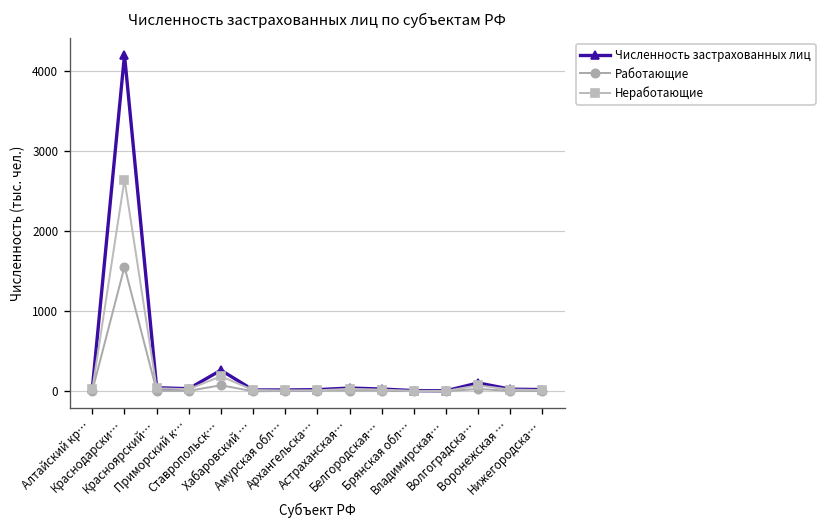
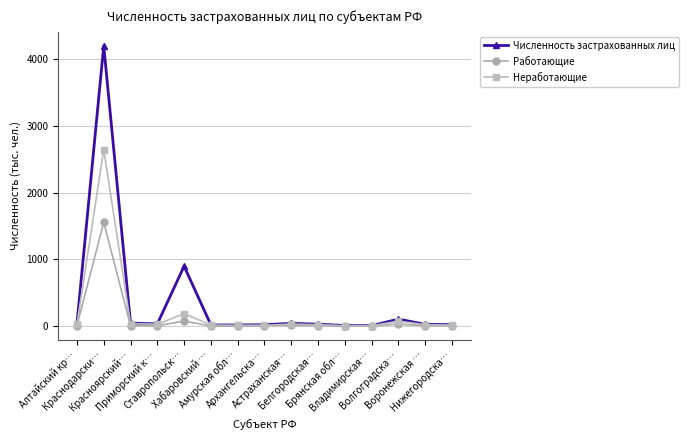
Численность застрахованных лиц, Ставропольск…: 300 -> 900
